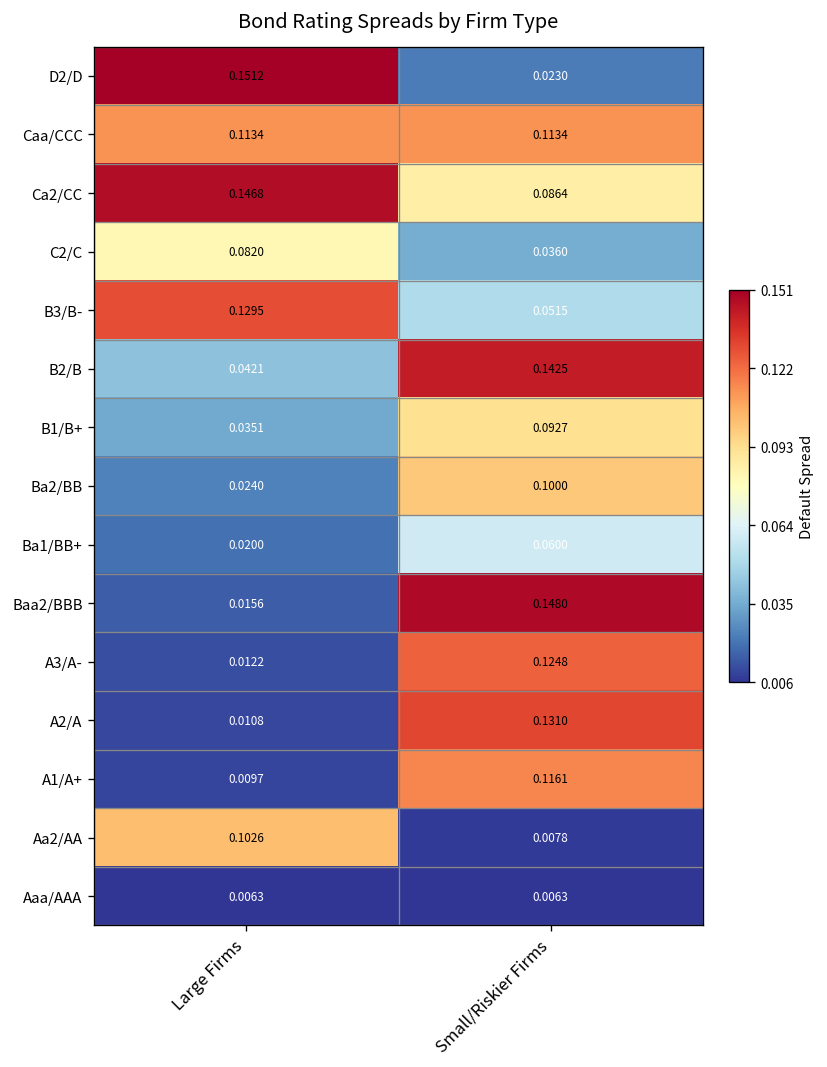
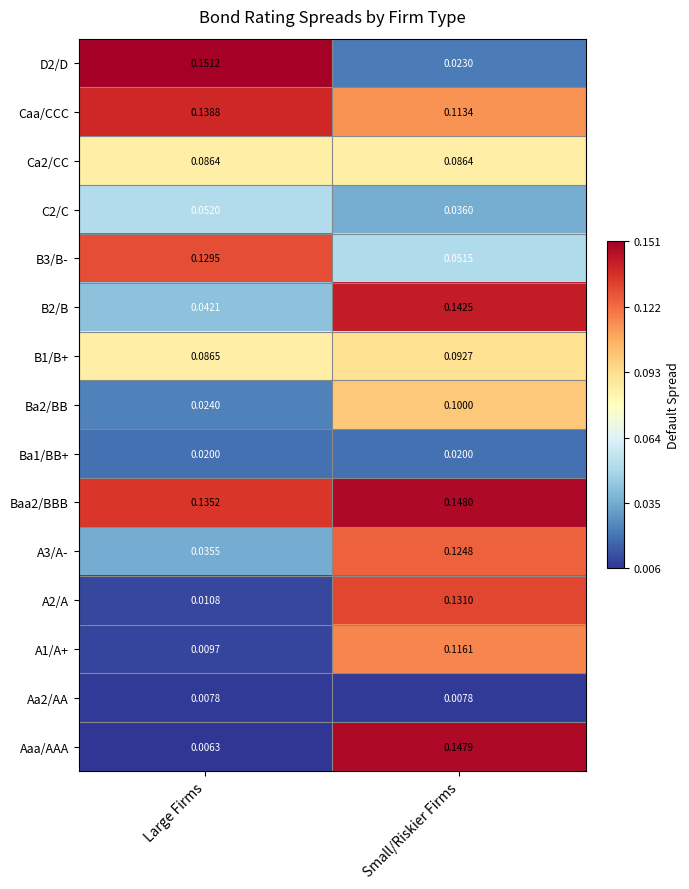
Caa/CCC, Large Firms: 0.1134 -> 0.1388
Ca2/CC, Large Firms: 0.1468 -> 0.0864
C2/C, Large Firms: 0.0820 -> 0.0520
B1/B+, Large Firms: 0.0351 -> 0.0865
Ba1/BB+, Small/Riskier Firms: 0.0600 -> 0.0200
Baa2/BBB, Large Firms: 0.0156 -> 0.1352
A3/A-, Large Firms: 0.0122 -> 0.0355
Aa2/AA, Large Firms: 0.1026 -> 0.0078
Aaa/AAA, Small/Riskier Firms: 0.0063 -> 0.1479
